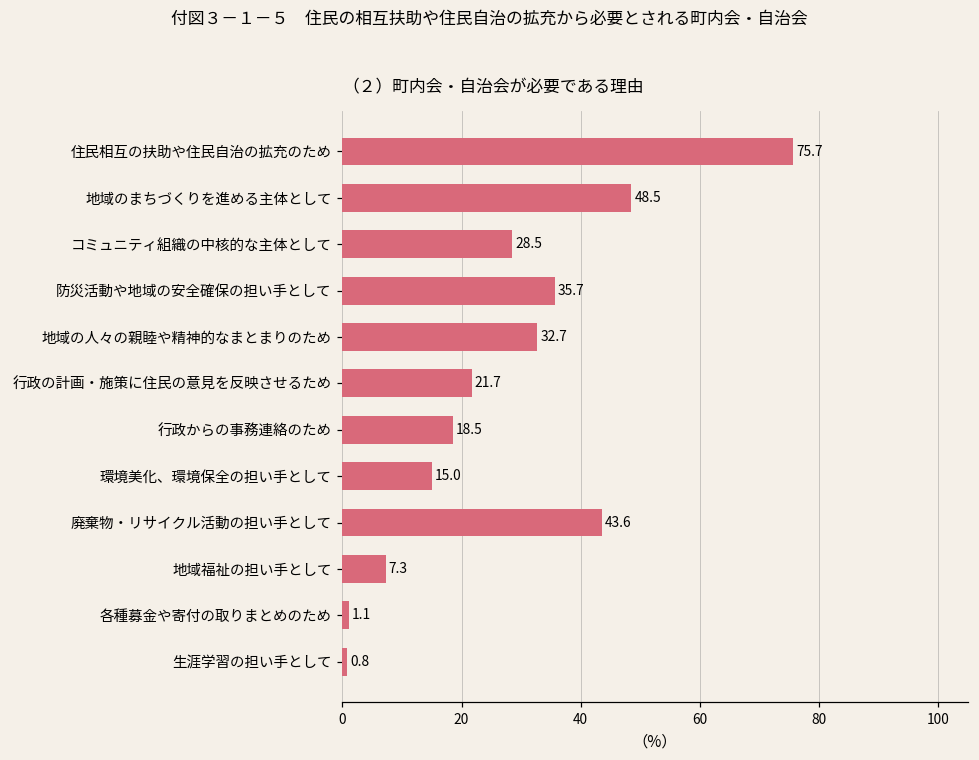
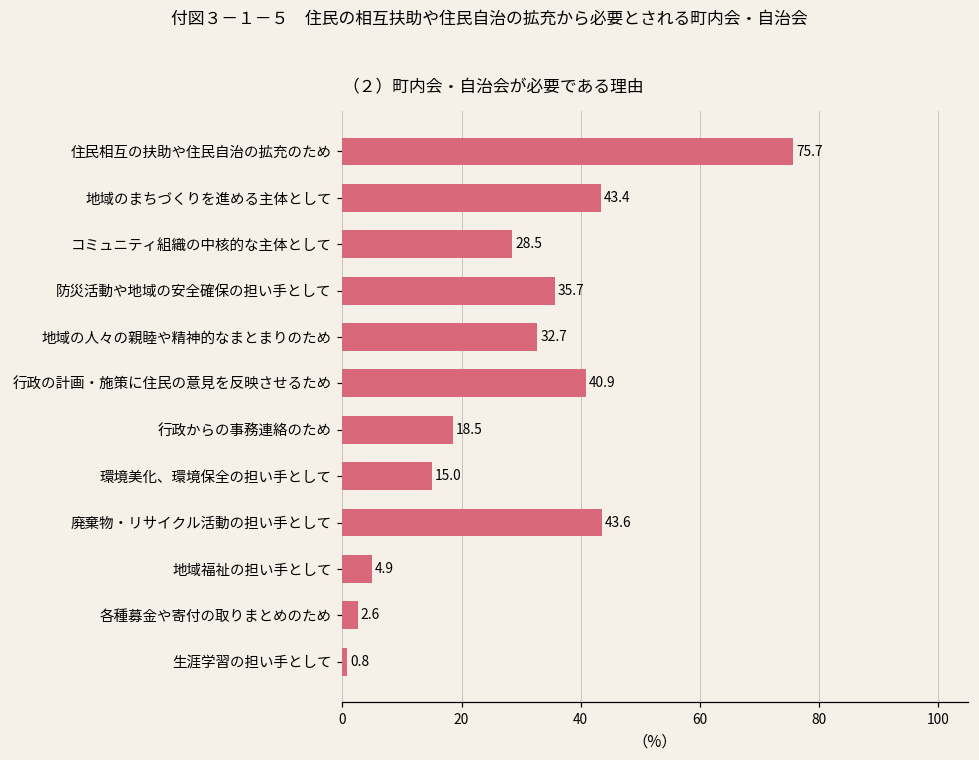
地域のまちづくりを進める主体として: 48.5 -> 43.4
行政の計画・施策に住民の意見を反映させるため: 21.7 -> 40.9
地域福祉の担い手として: 7.3 -> 4.9
各種募金や寄付の取りまとめのため: 1.1 -> 2.6
